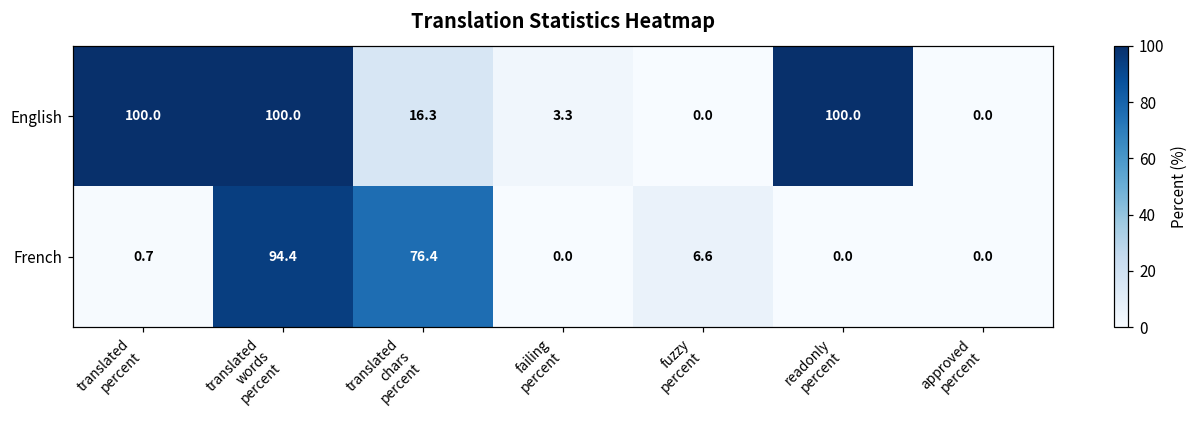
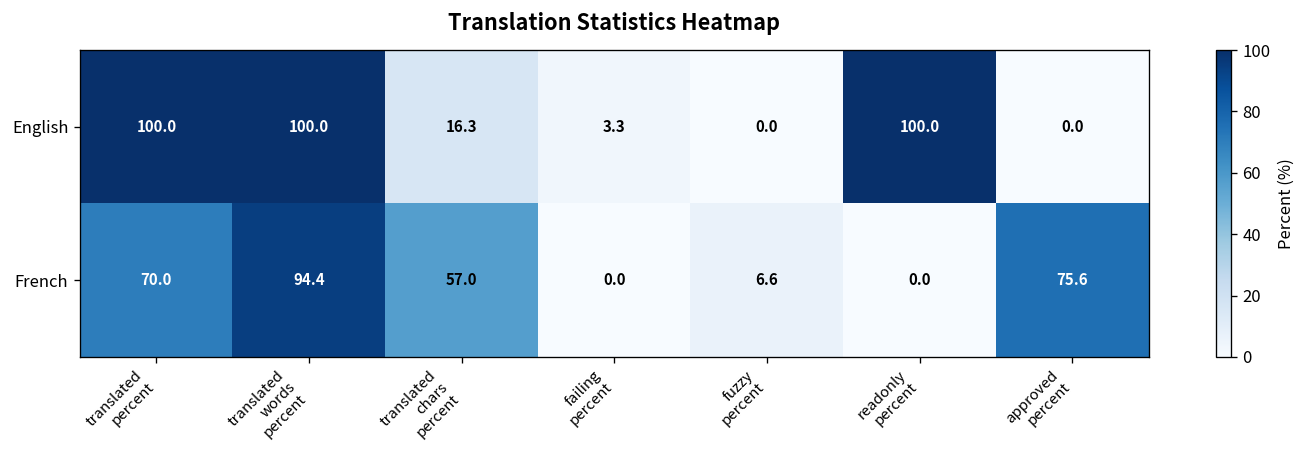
French, translated percent: 0.7 -> 70.0
French, translated chars percent: 76.4 -> 57.0
French, approved percent: 0.0 -> 75.6
